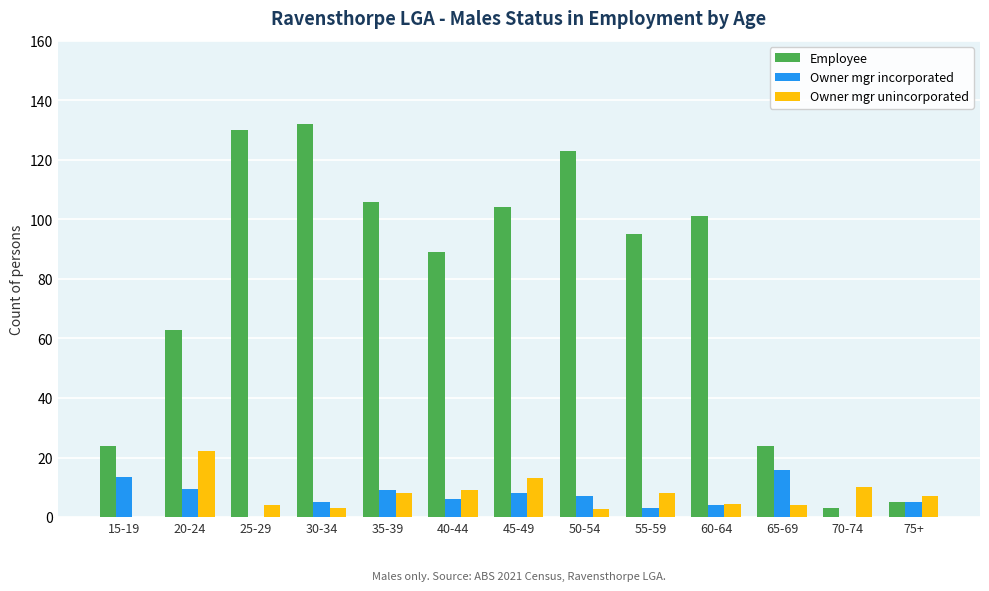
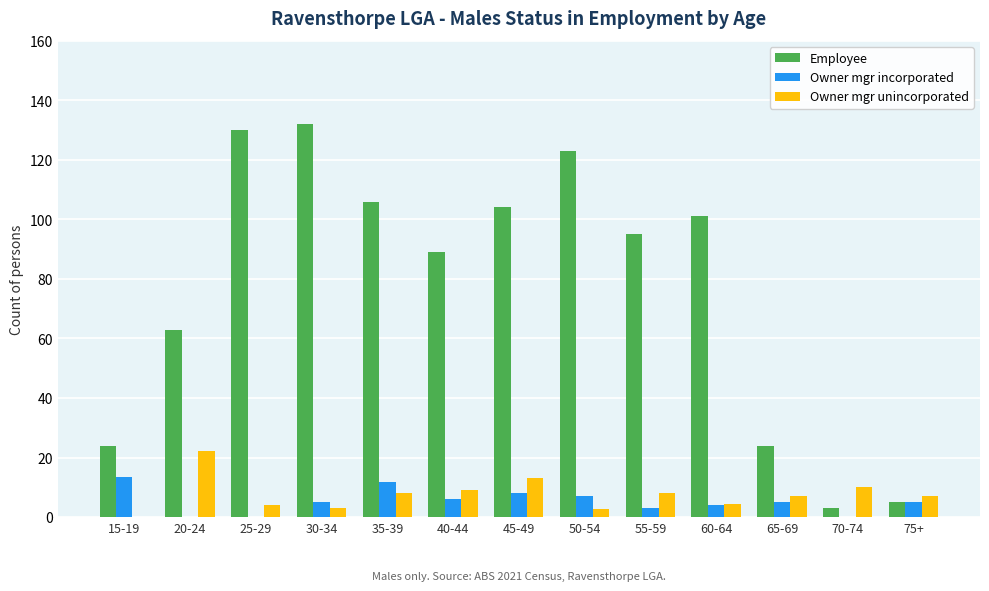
Owner mgr incorporated, 20-24: 10 -> 0
Owner mgr incorporated, 35-39: 9 -> 12
Owner mgr incorporated, 65-69: 16 -> 5
Owner mgr unincorporated, 65-69: 4 -> 7
